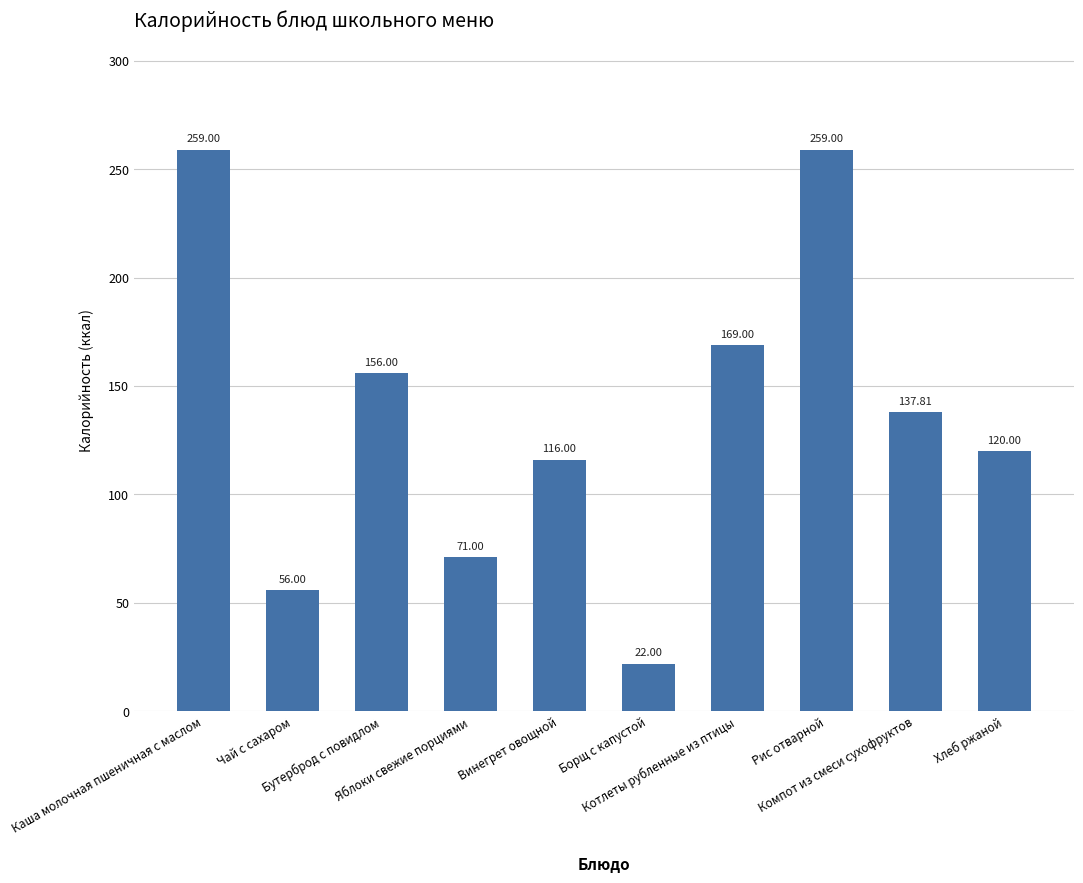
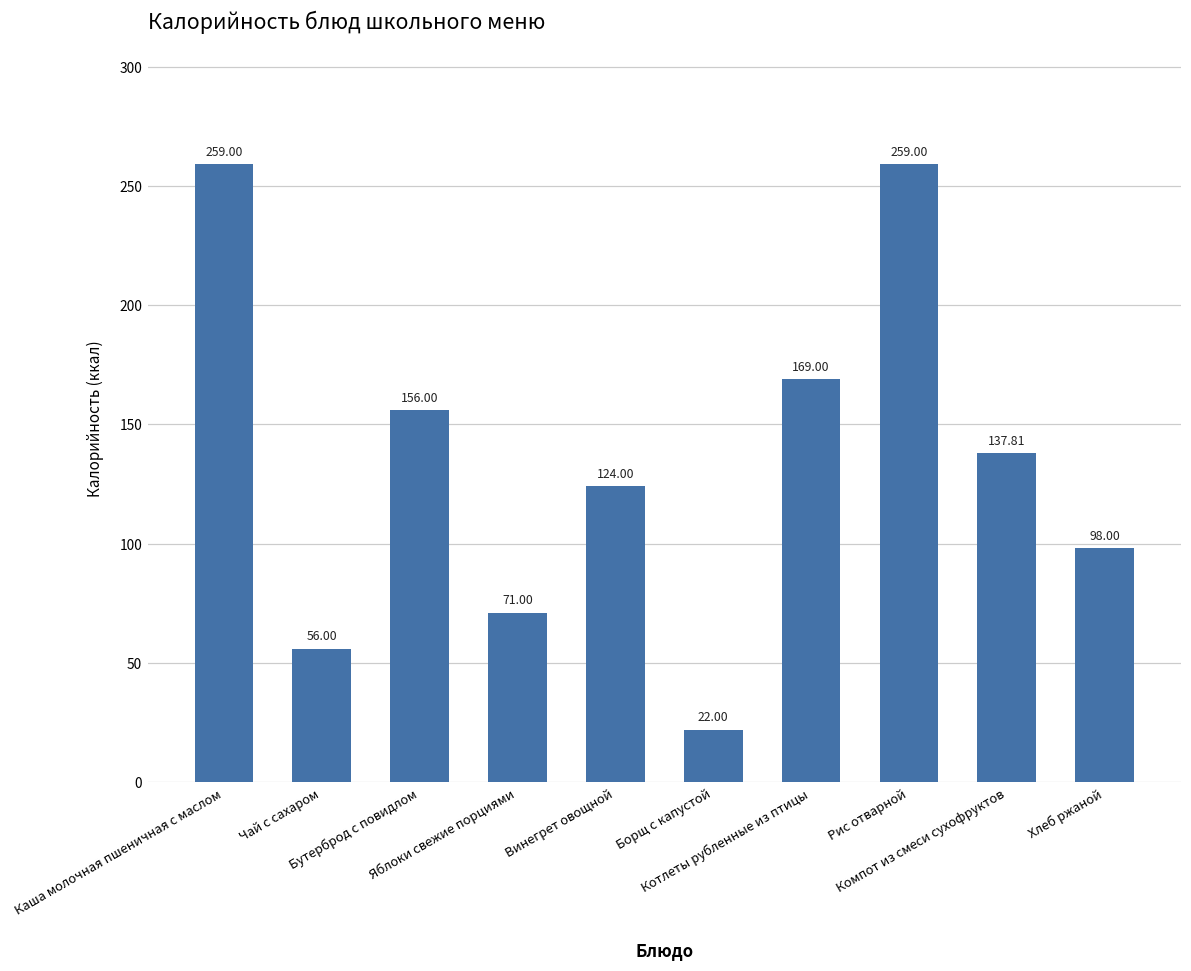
Винегрет овощной: 116.00 -> 124.00
Хлеб ржаной: 120.00 -> 98.00
